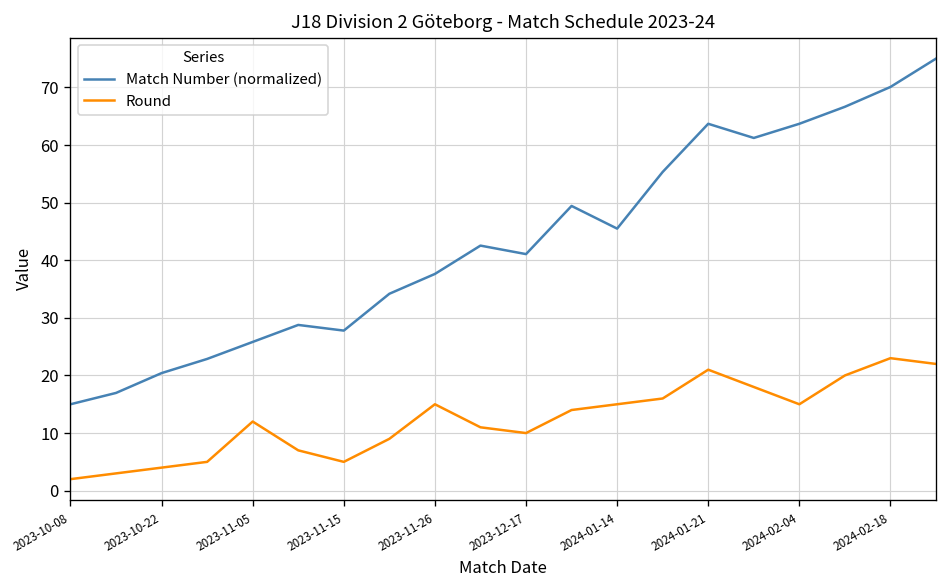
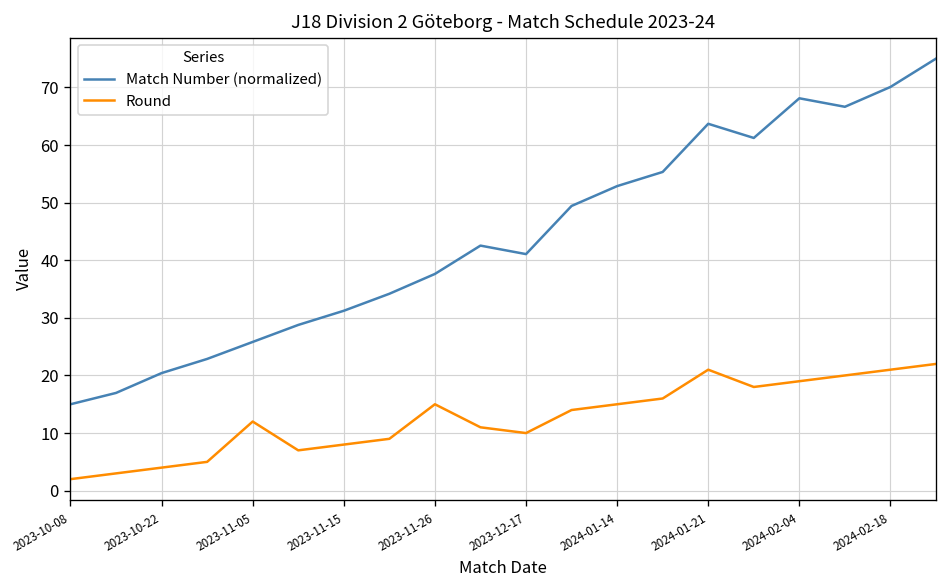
Match Number (normalized), 2023-11-15: 28 -> 31
Round, 2023-11-15: 5 -> 8
Match Number (normalized), 2024-01-14: 45 -> 53
Match Number (normalized), 2024-02-04: 64 -> 68
Round, 2024-02-04: 15 -> 19
Round, 2024-02-18: 23 -> 21
